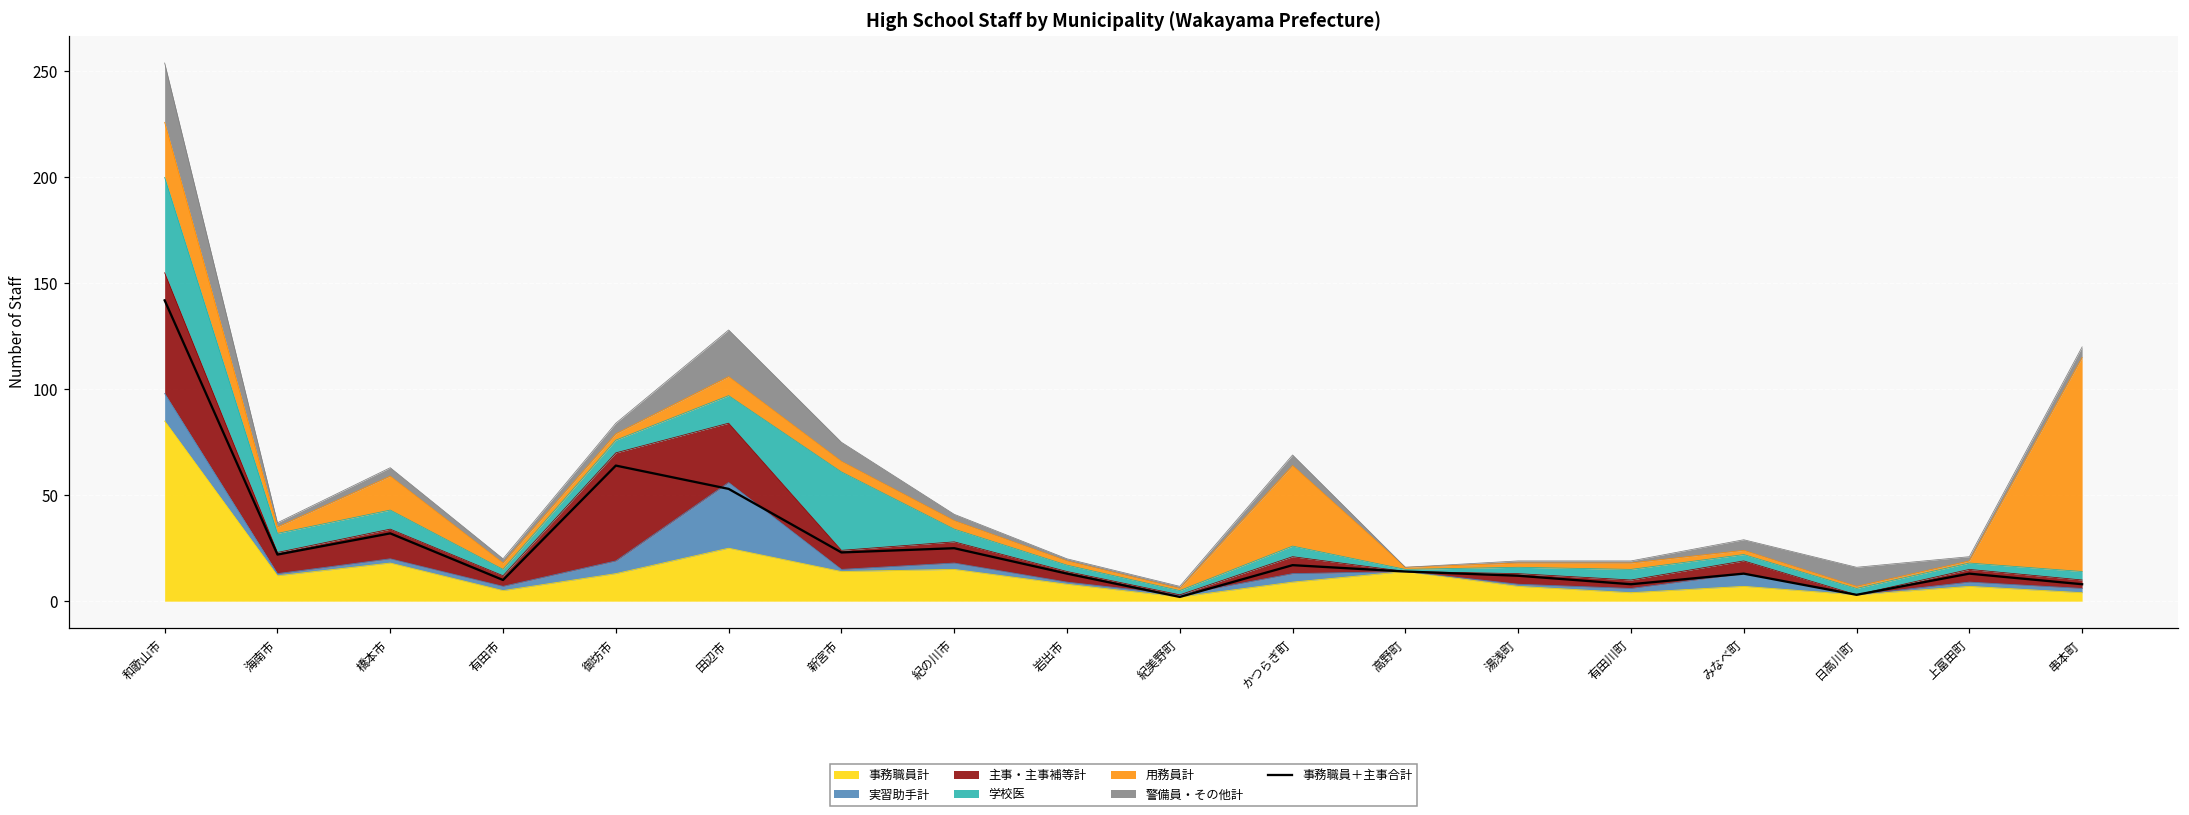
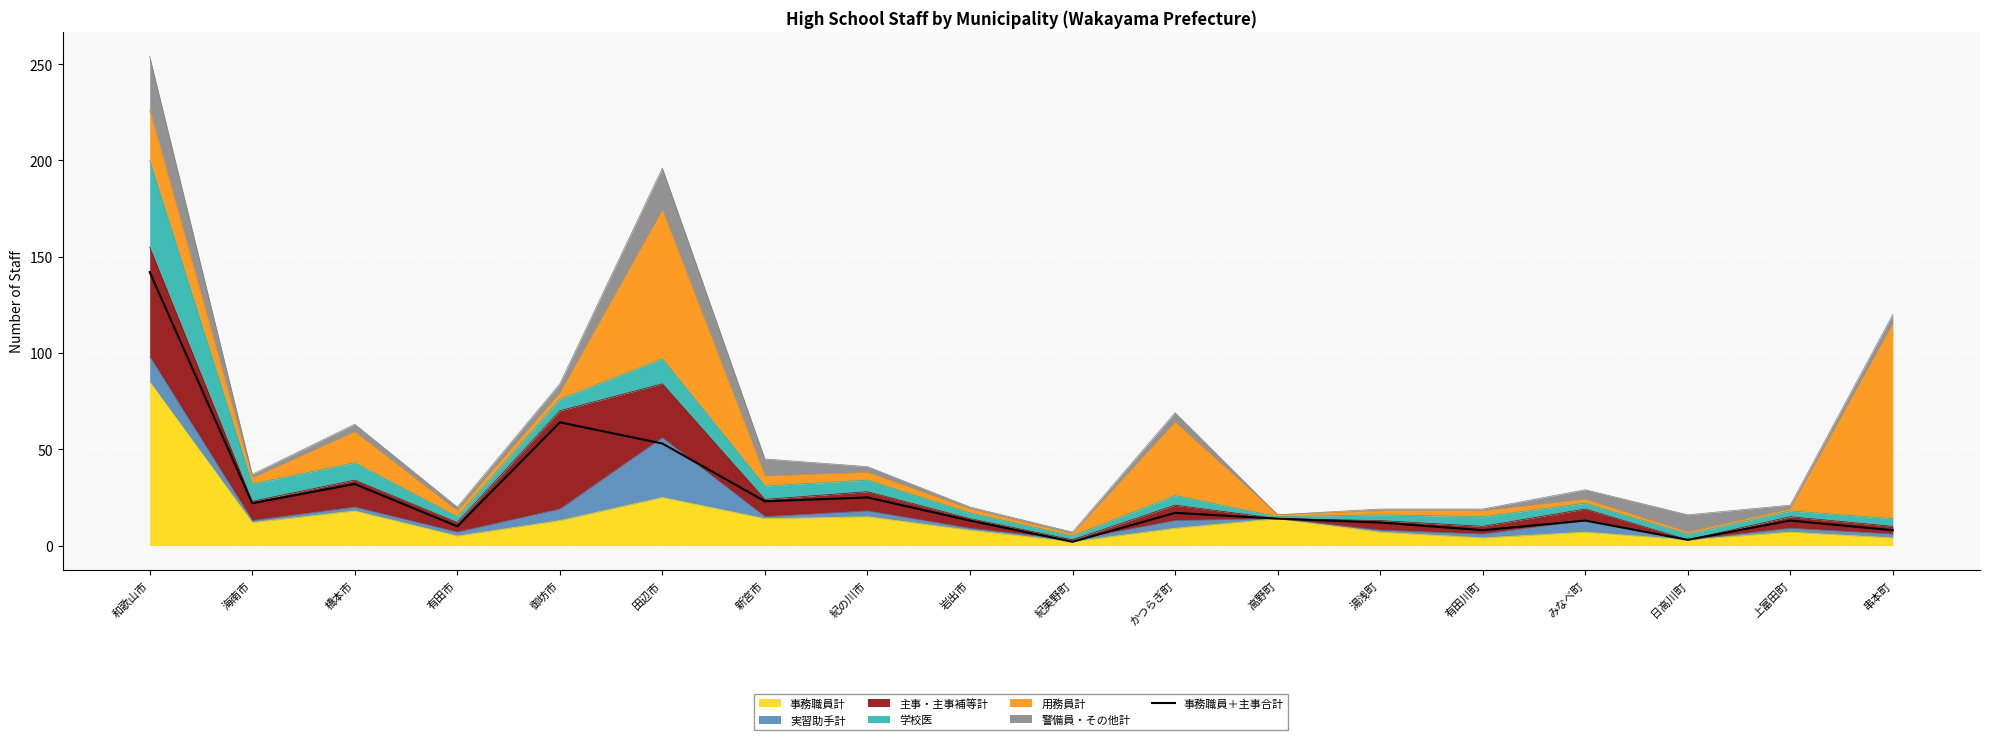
用務員計, 田辺市: 9 -> 77
学校医, 新宮市: 37 -> 7
